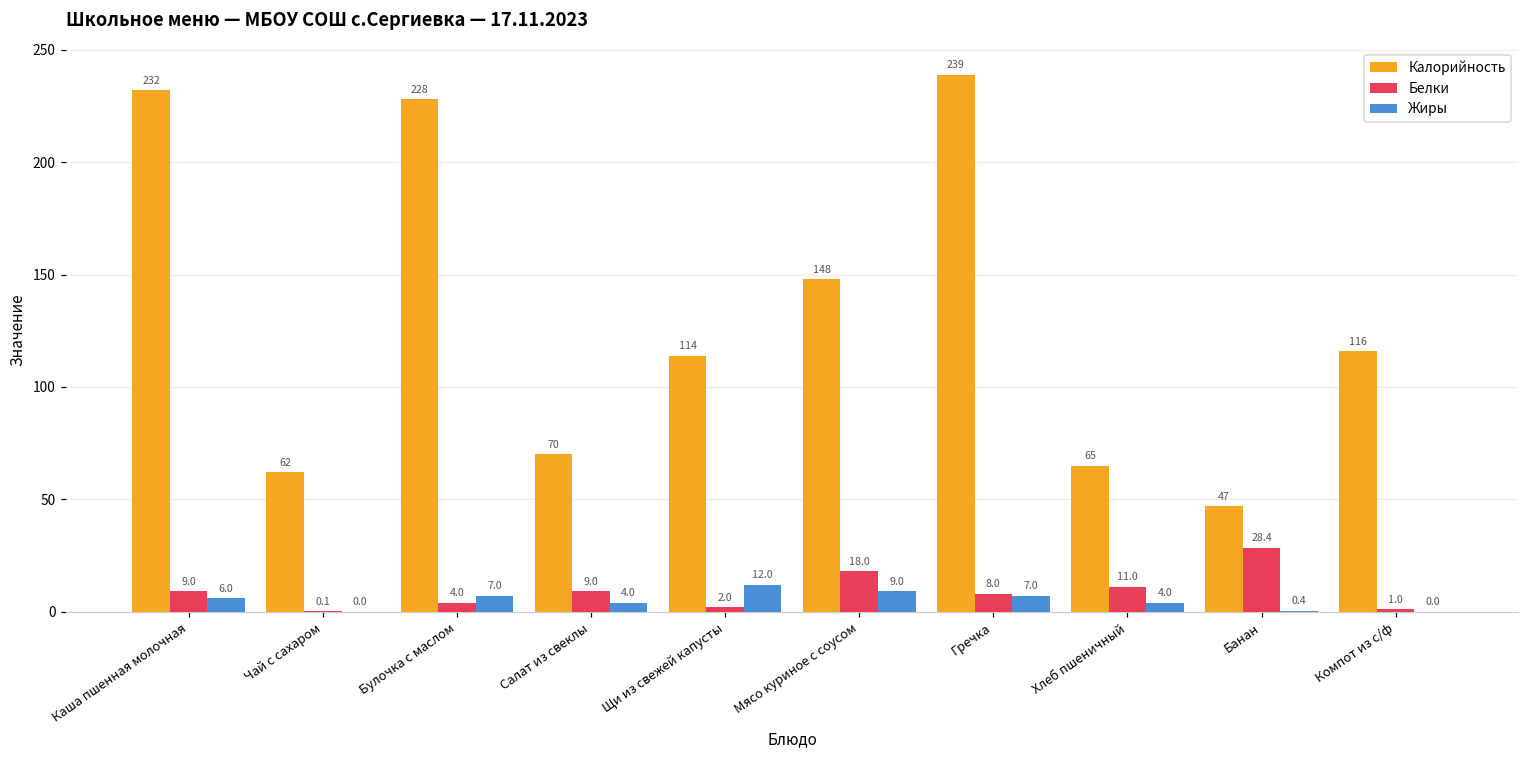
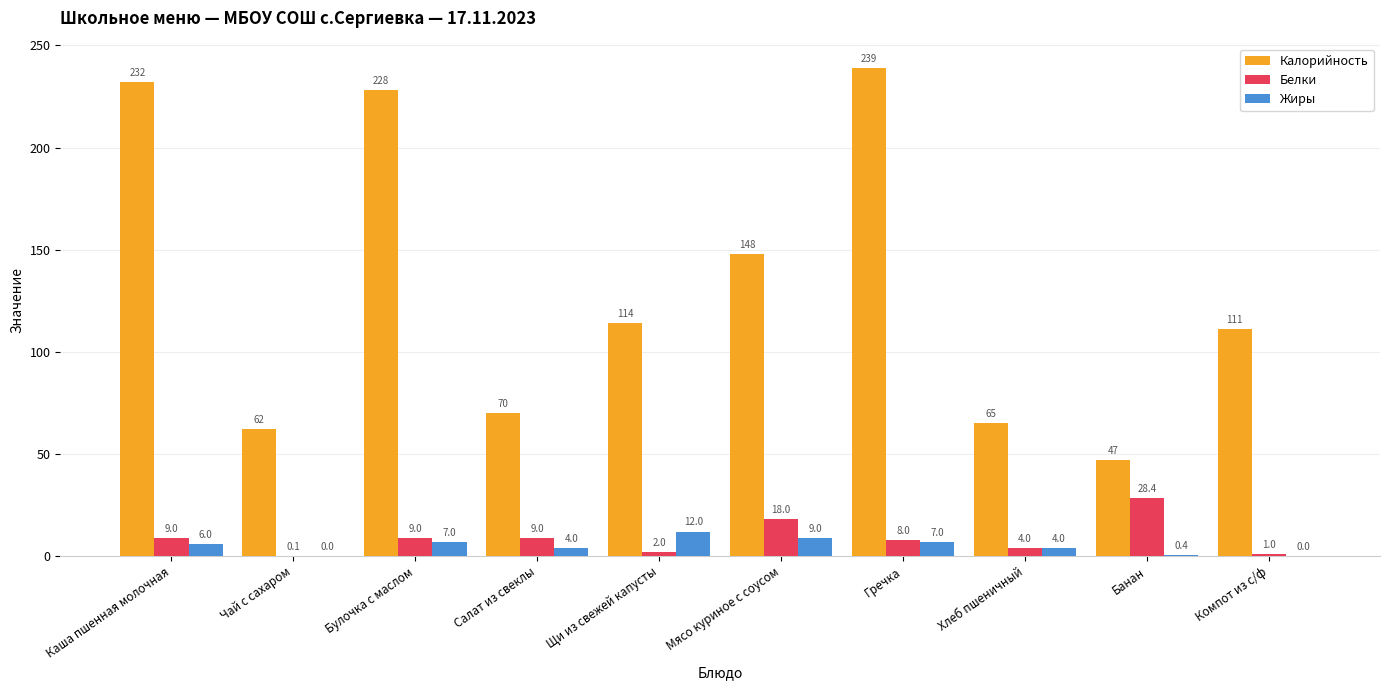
Белки, Булочка с маслом: 4.0 -> 9.0
Белки, Хлеб пшеничный: 11.0 -> 4.0
Калорийность, Компот из с/ф: 116 -> 111
